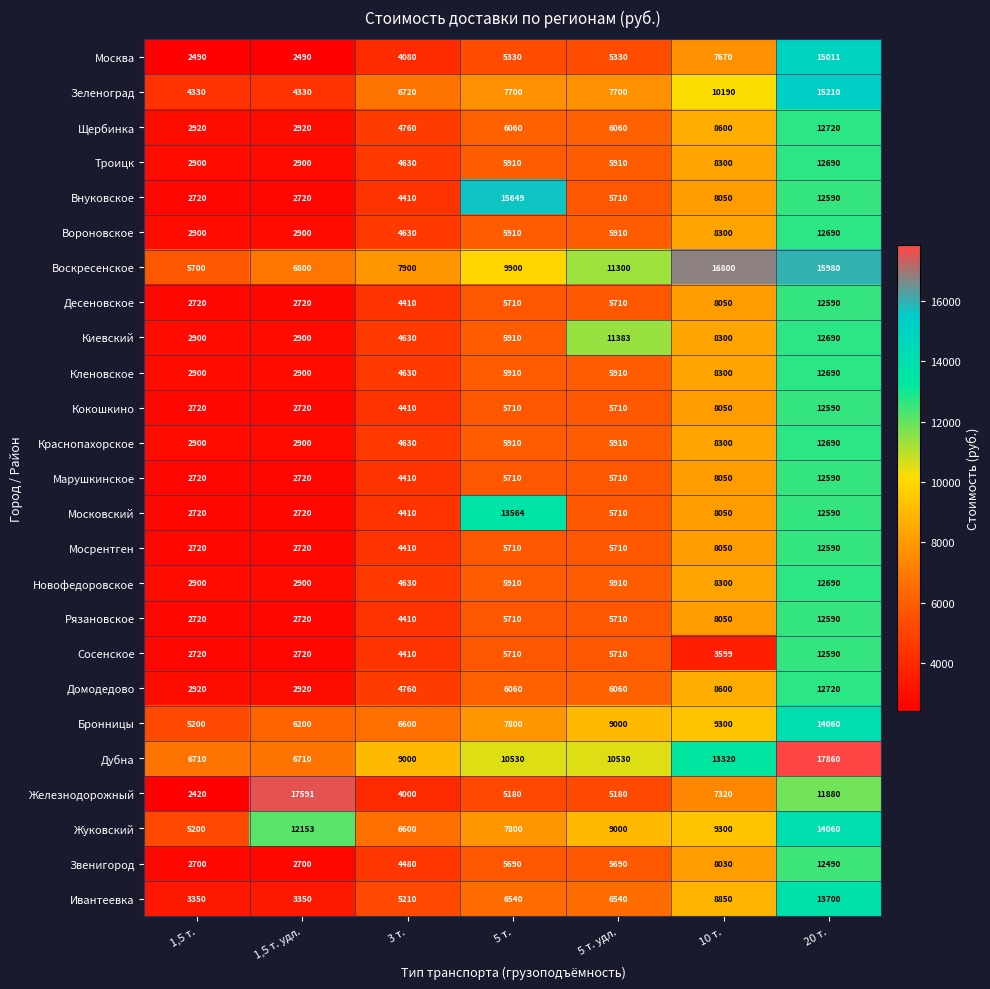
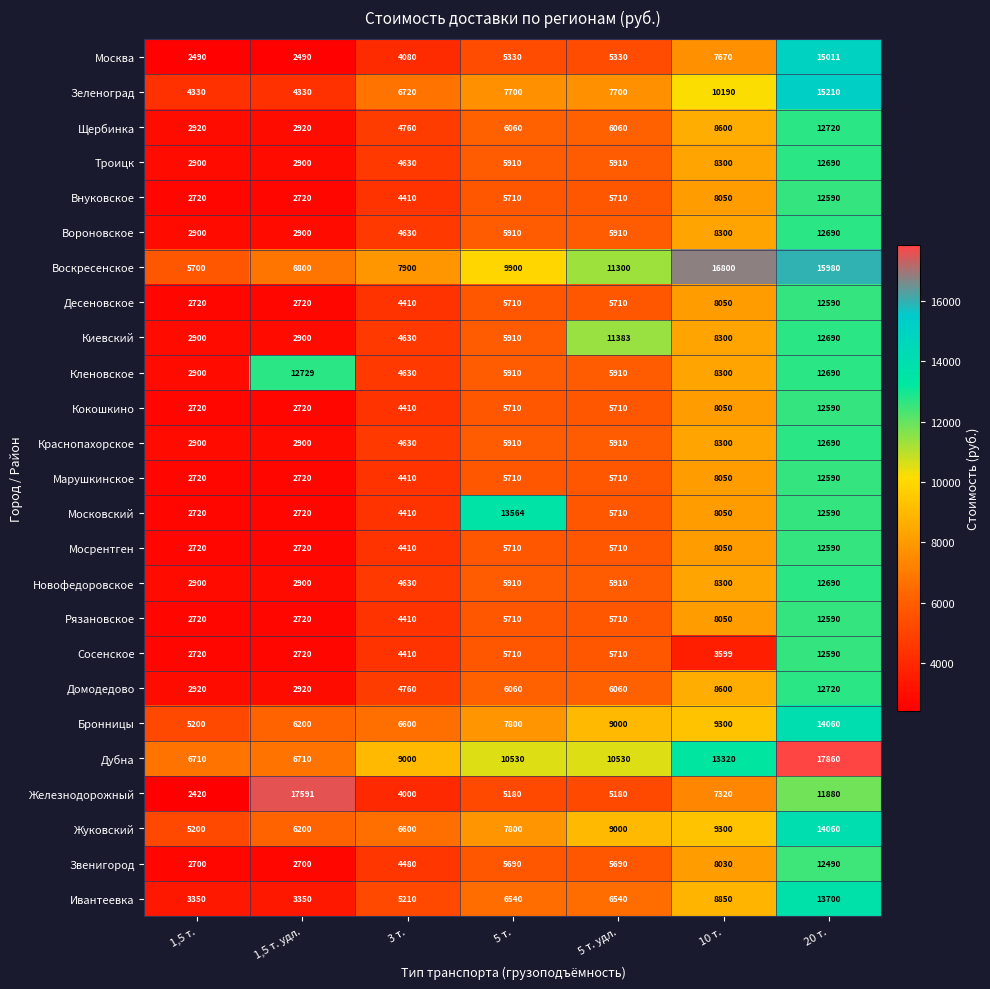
Внуковское, 5 т.: 15649 -> 5710
Кленовское, 1,5 т. удл.: 2900 -> 12729
Жуковский, 1,5 т. удл.: 12153 -> 6200
